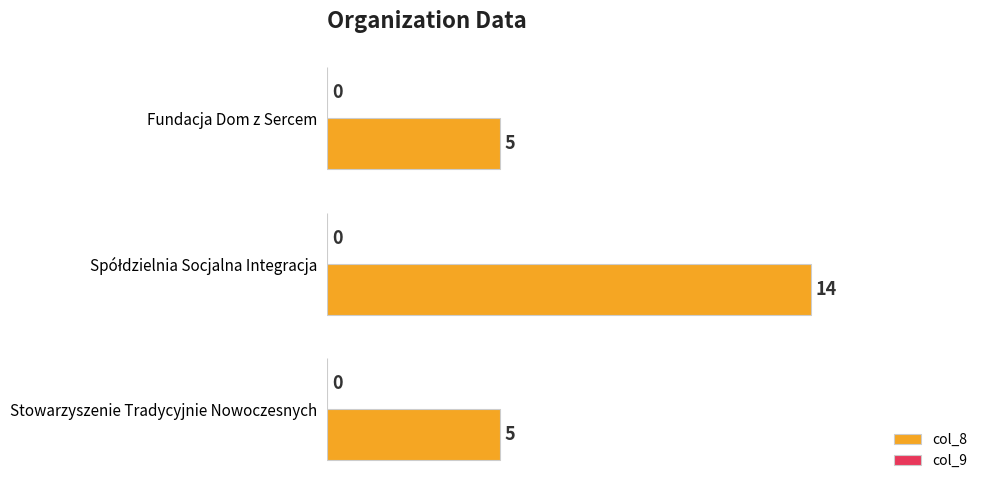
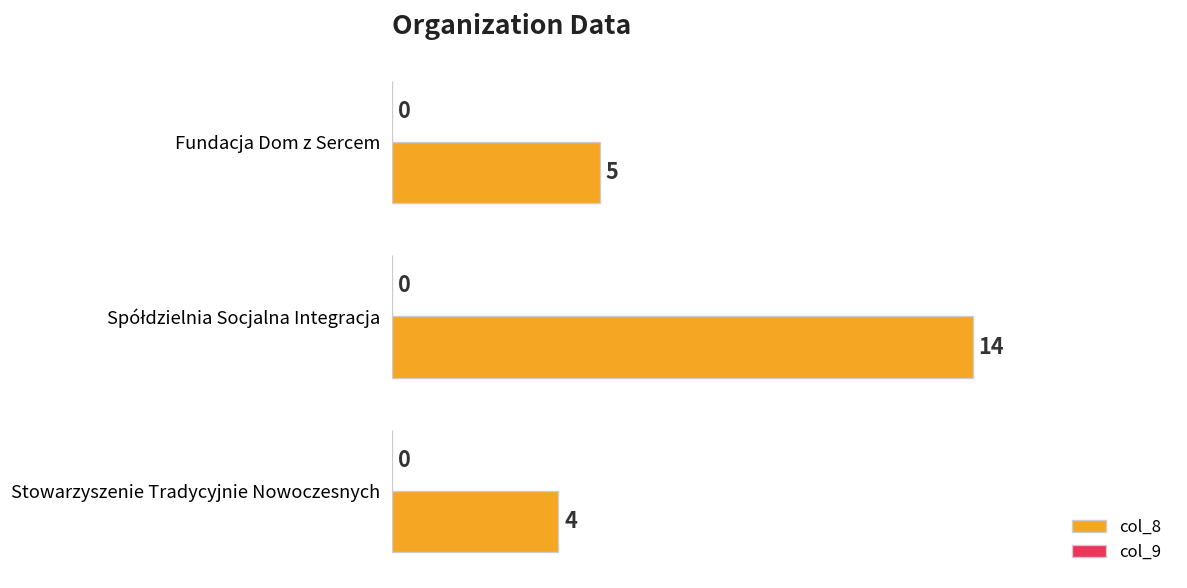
col_8, Stowarzyszenie Tradycyjnie Nowoczesnych: 5 -> 4
